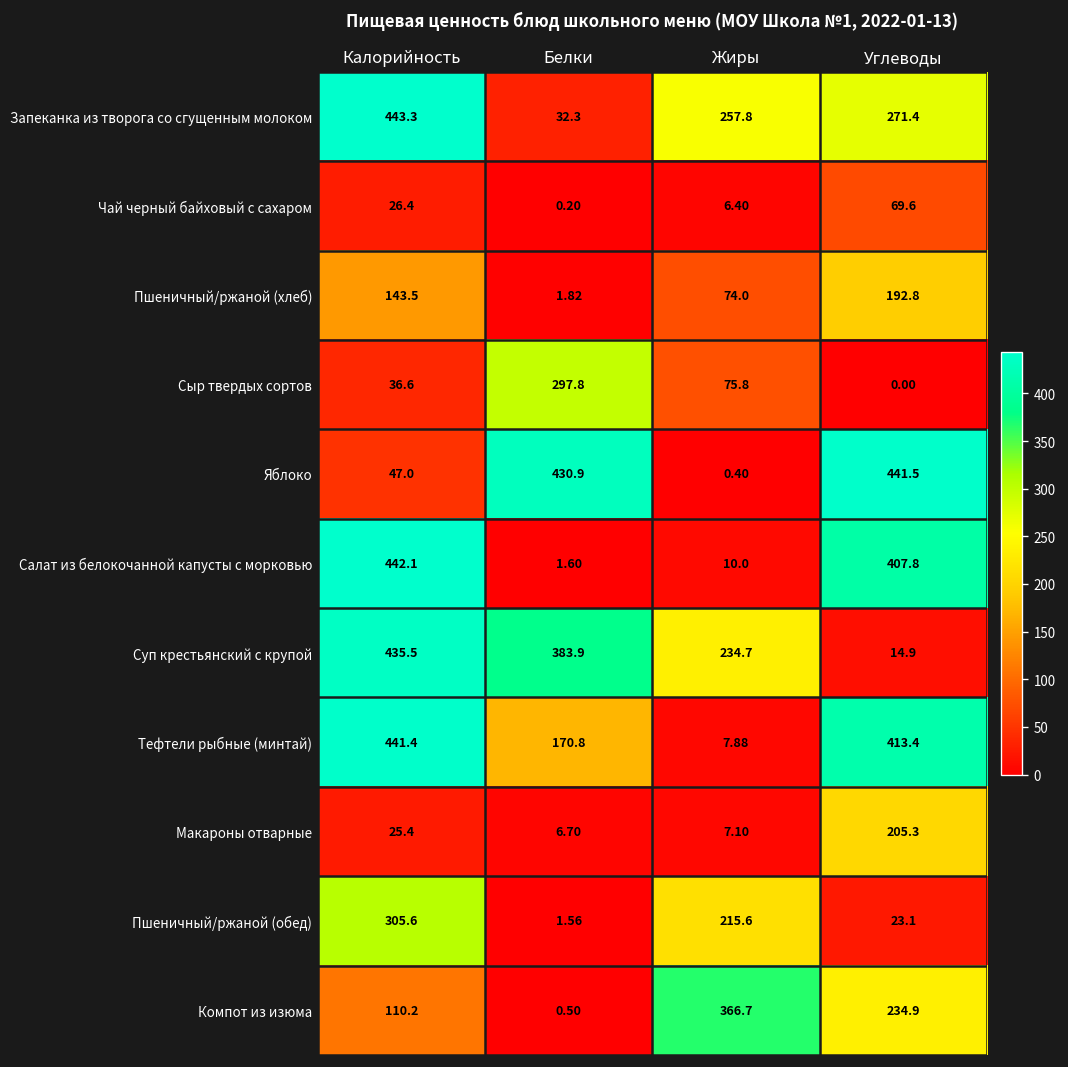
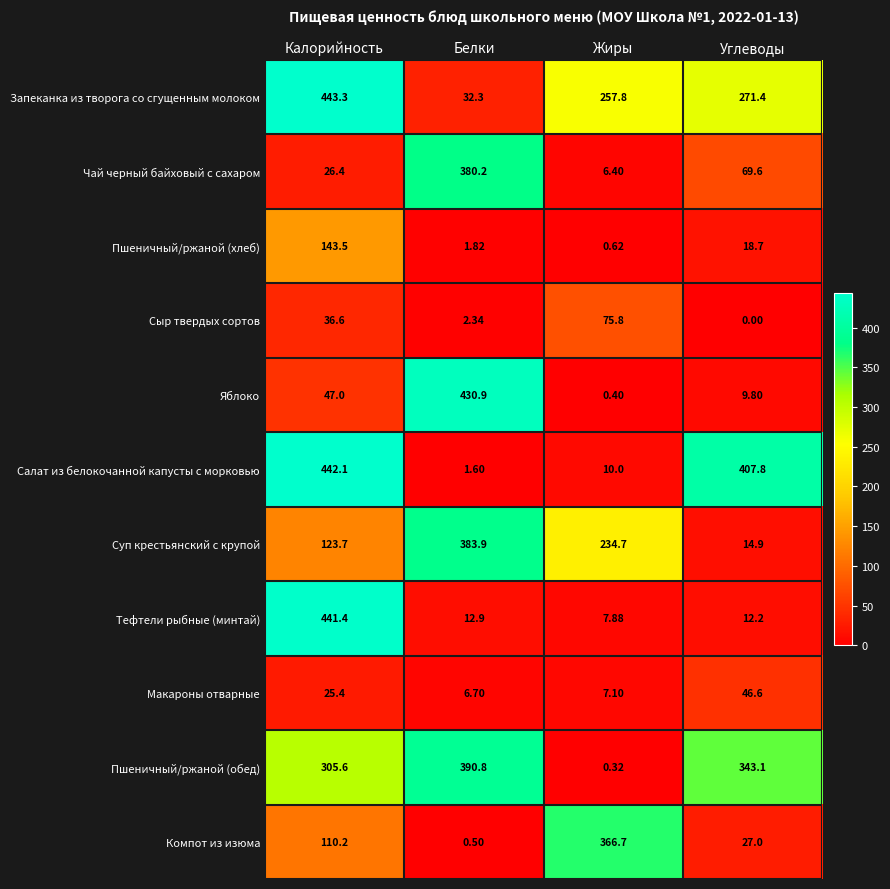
Чай черный байховый с сахаром, Белки: 0.20 -> 380.2
Пшеничный/ржаной (хлеб), Жиры: 74.0 -> 0.62
Пшеничный/ржаной (хлеб), Углеводы: 192.8 -> 18.7
Сыр твердых сортов, Белки: 297.8 -> 2.34
Яблоко, Углеводы: 441.5 -> 9.80
Суп крестьянский с крупой, Калорийность: 435.5 -> 123.7
Тефтели рыбные (минтай), Белки: 170.8 -> 12.9
Тефтели рыбные (минтай), Углеводы: 413.4 -> 12.2
Макароны отварные, Углеводы: 205.3 -> 46.6
Пшеничный/ржаной (обед), Белки: 1.56 -> 390.8
Пшеничный/ржаной (обед), Жиры: 215.6 -> 0.32
Пшеничный/ржаной (обед), Углеводы: 23.1 -> 343.1
Компот из изюма, Углеводы: 234.9 -> 27.0
